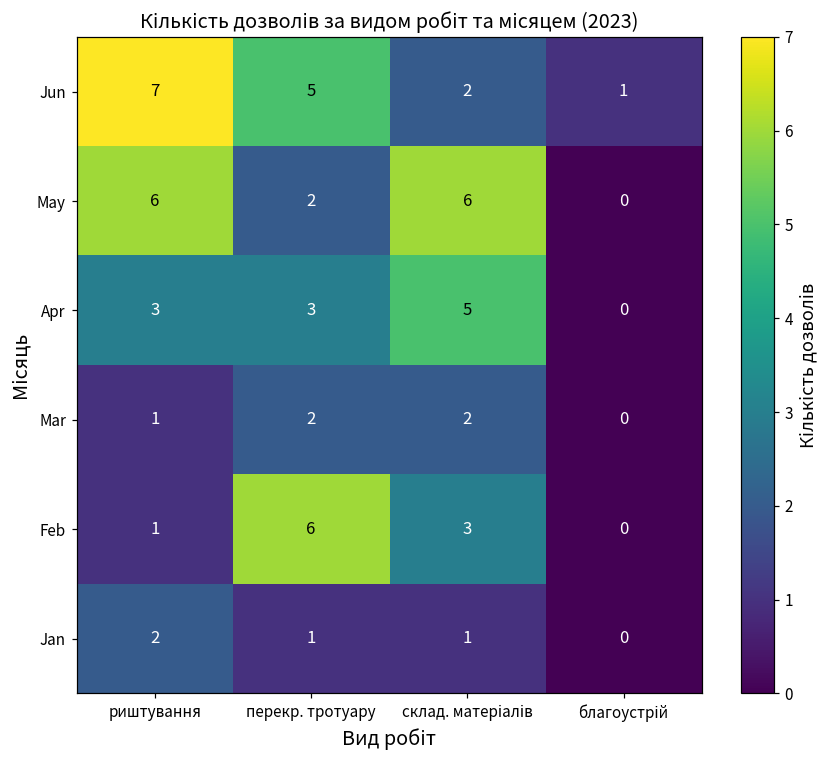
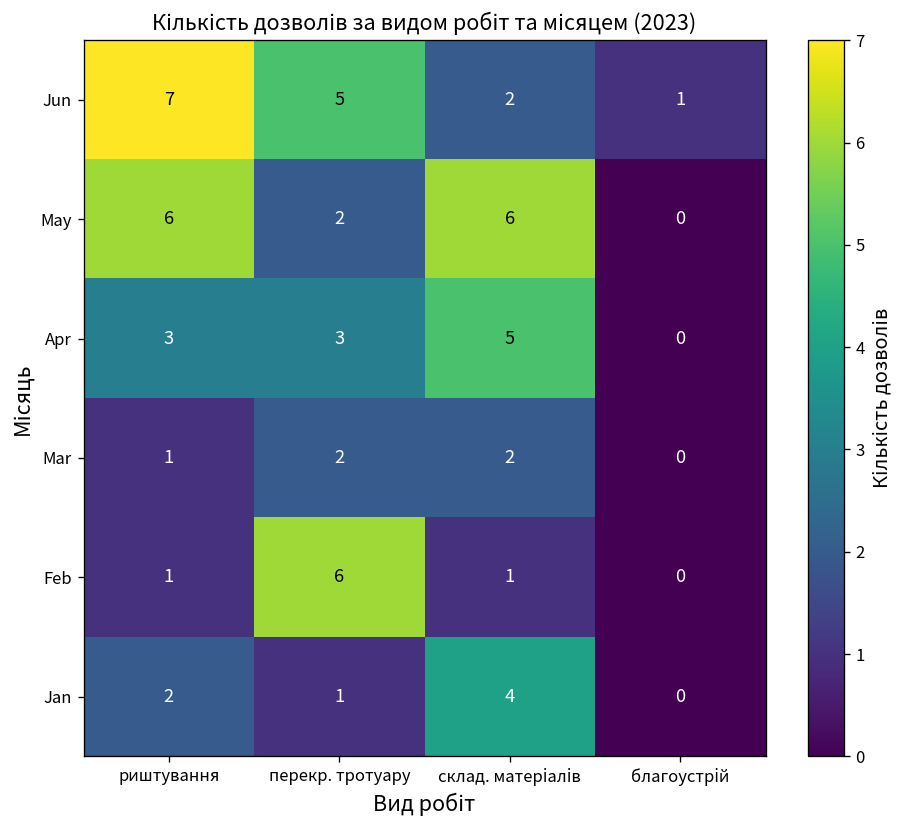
Feb, склад. матеріалів: 3 -> 1
Jan, склад. матеріалів: 1 -> 4
